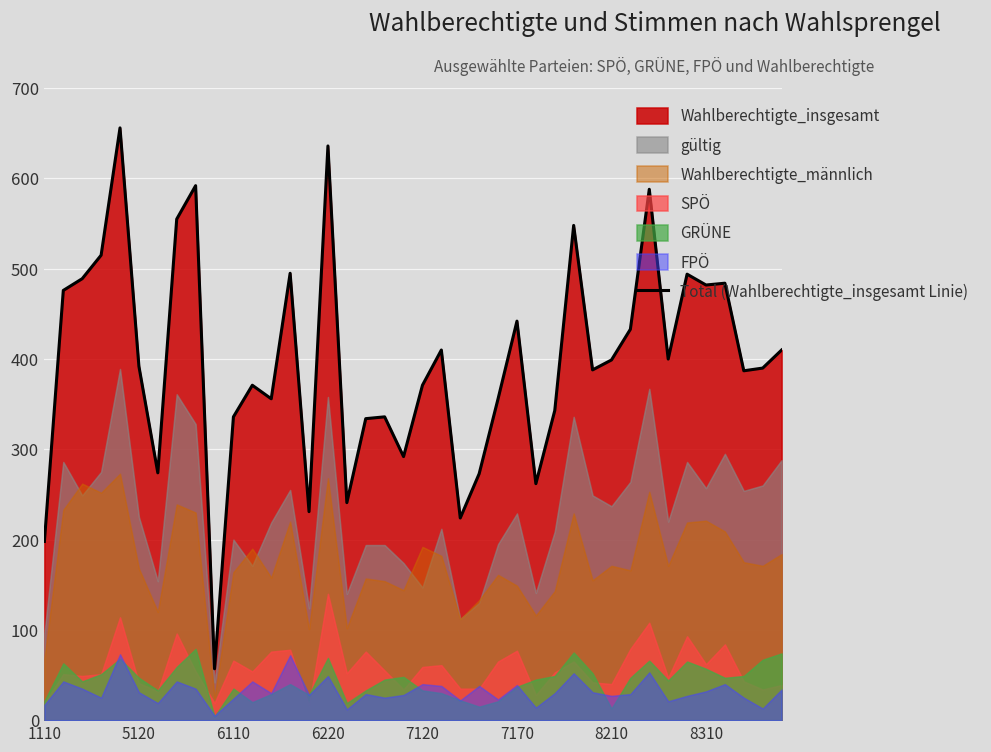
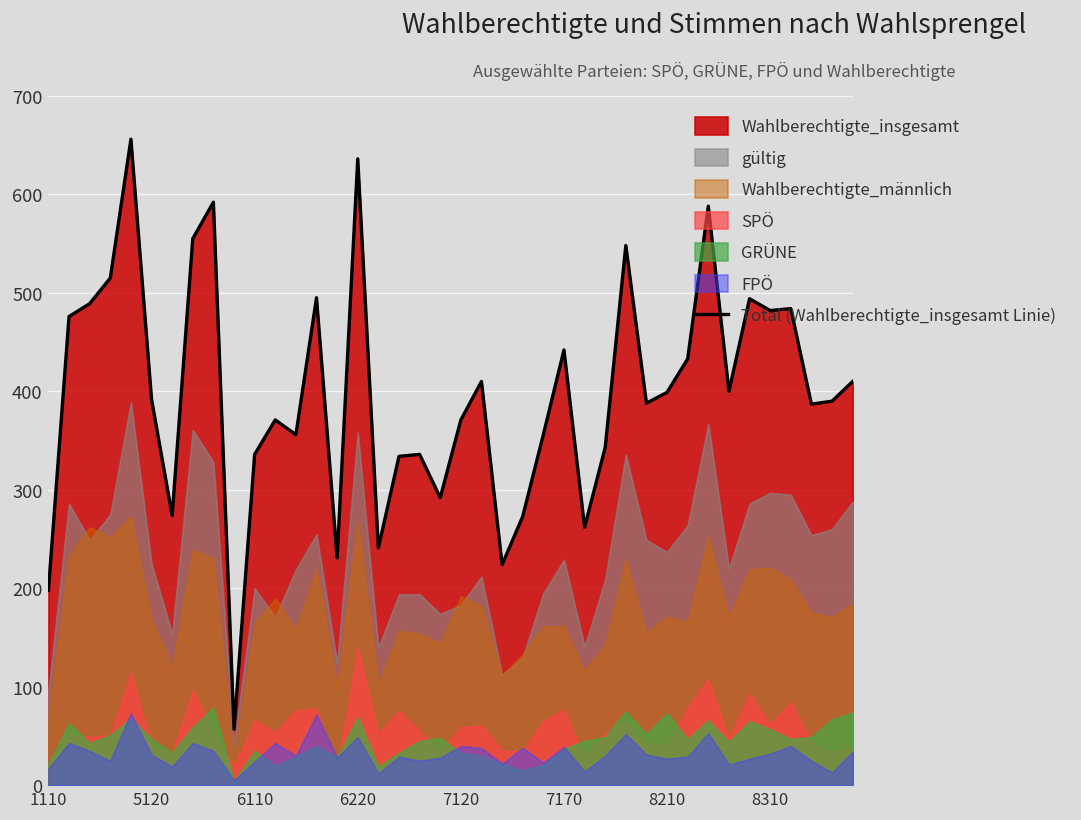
gültig, 7120: 150 -> 180
Wahlberechtigte_männlich, 7170: 150 -> 160
GRÜNE, 8210: 10 -> 70
gültig, 8310: 260 -> 300
